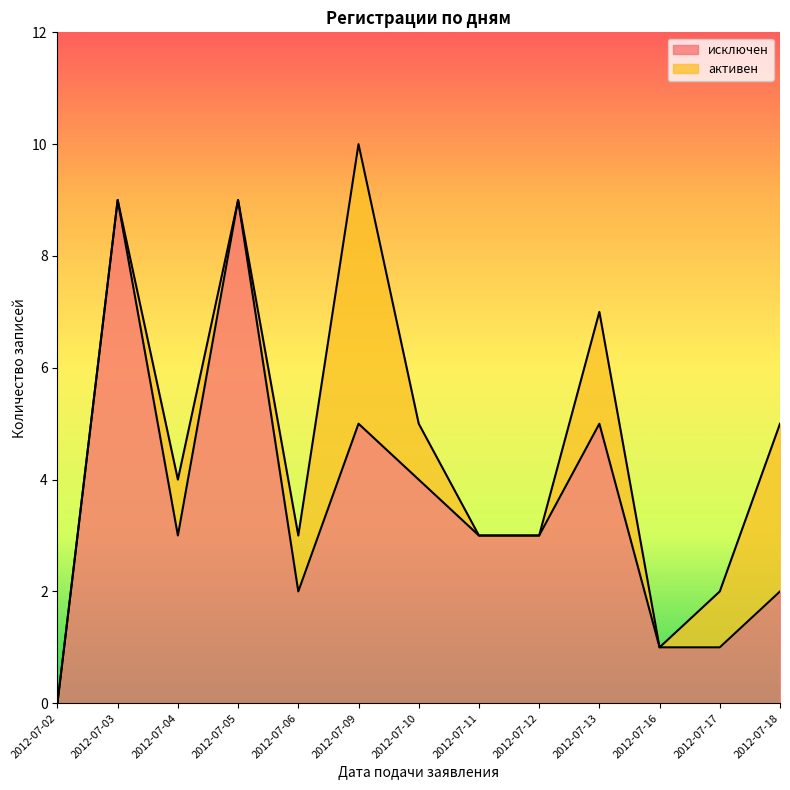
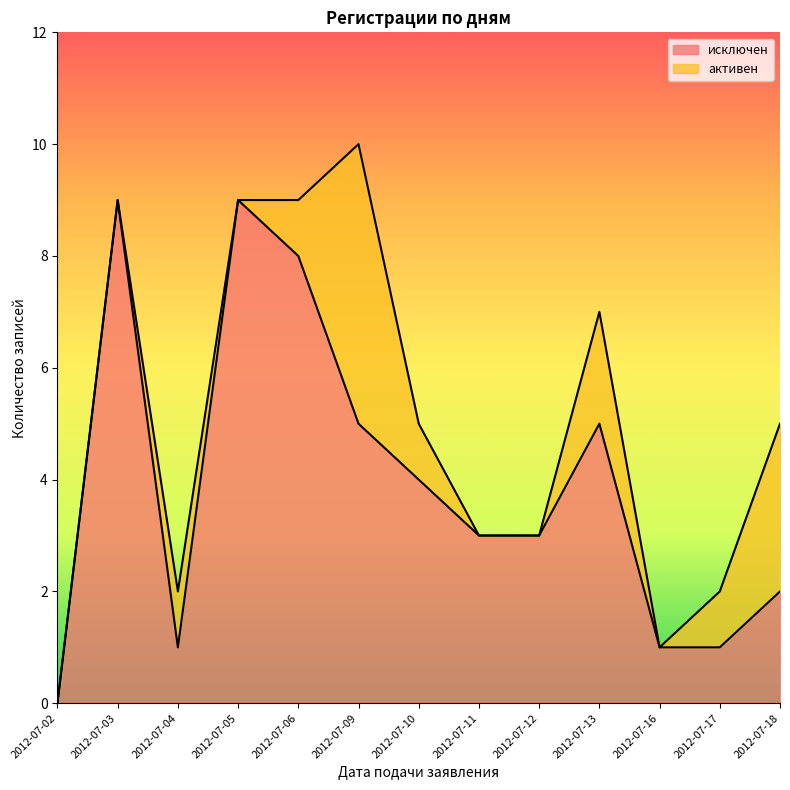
исключен, 2012-07-04: 3 -> 1
исключен, 2012-07-06: 2 -> 8
